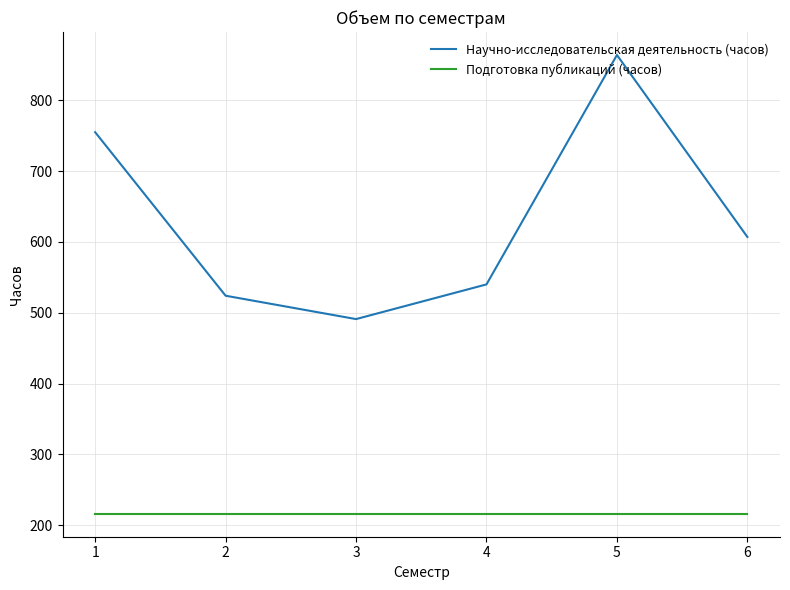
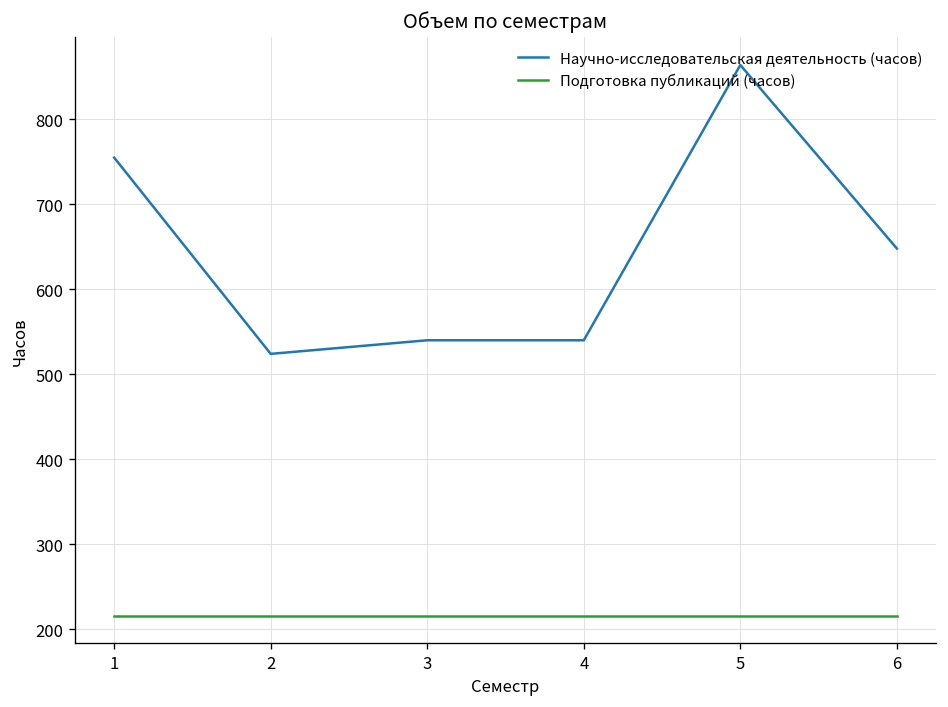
Научно-исследовательская деятельность (часов), 3: 490 -> 540
Научно-исследовательская деятельность (часов), 6: 610 -> 650
